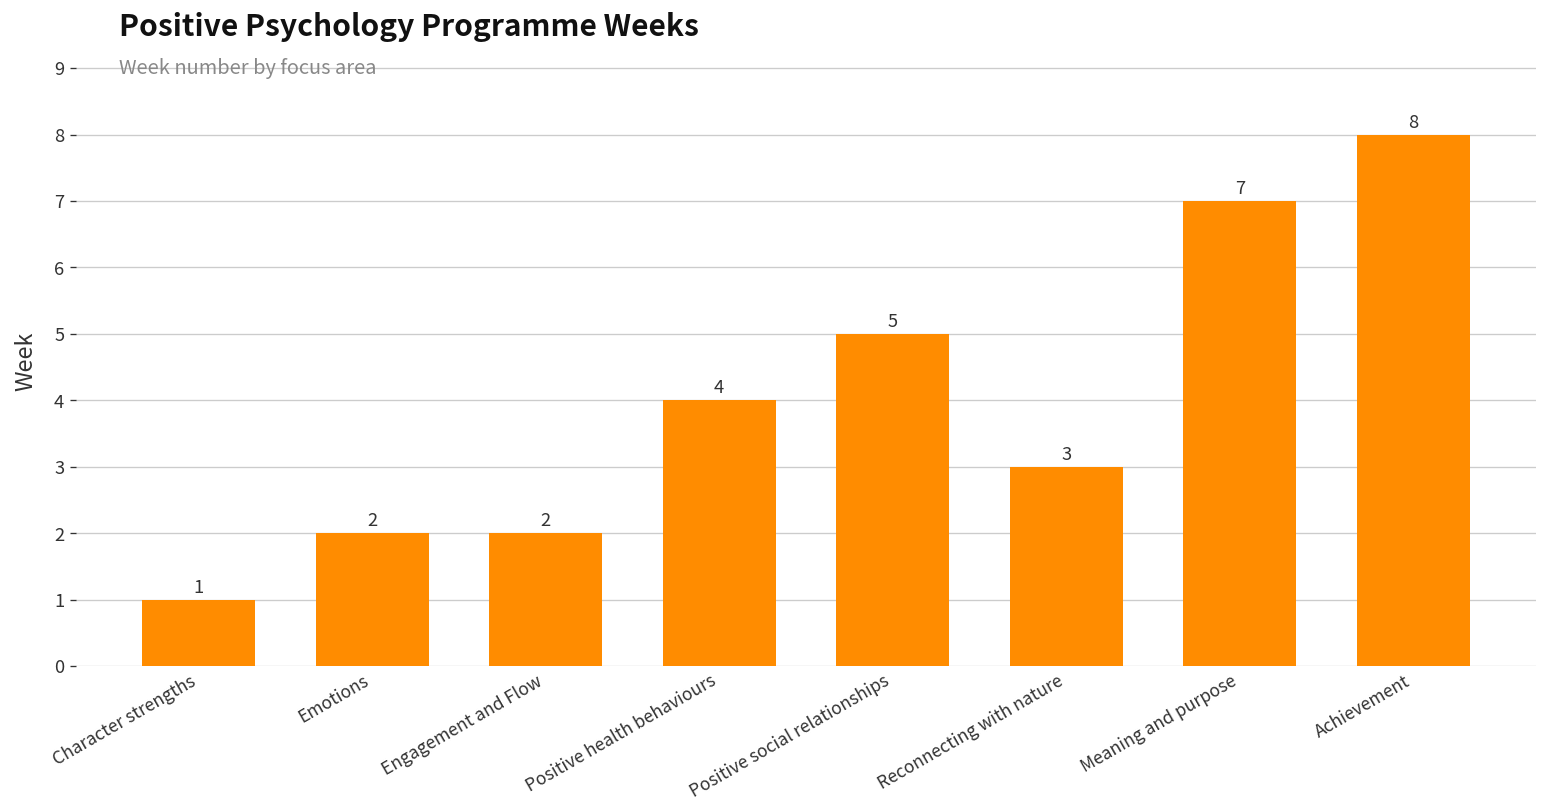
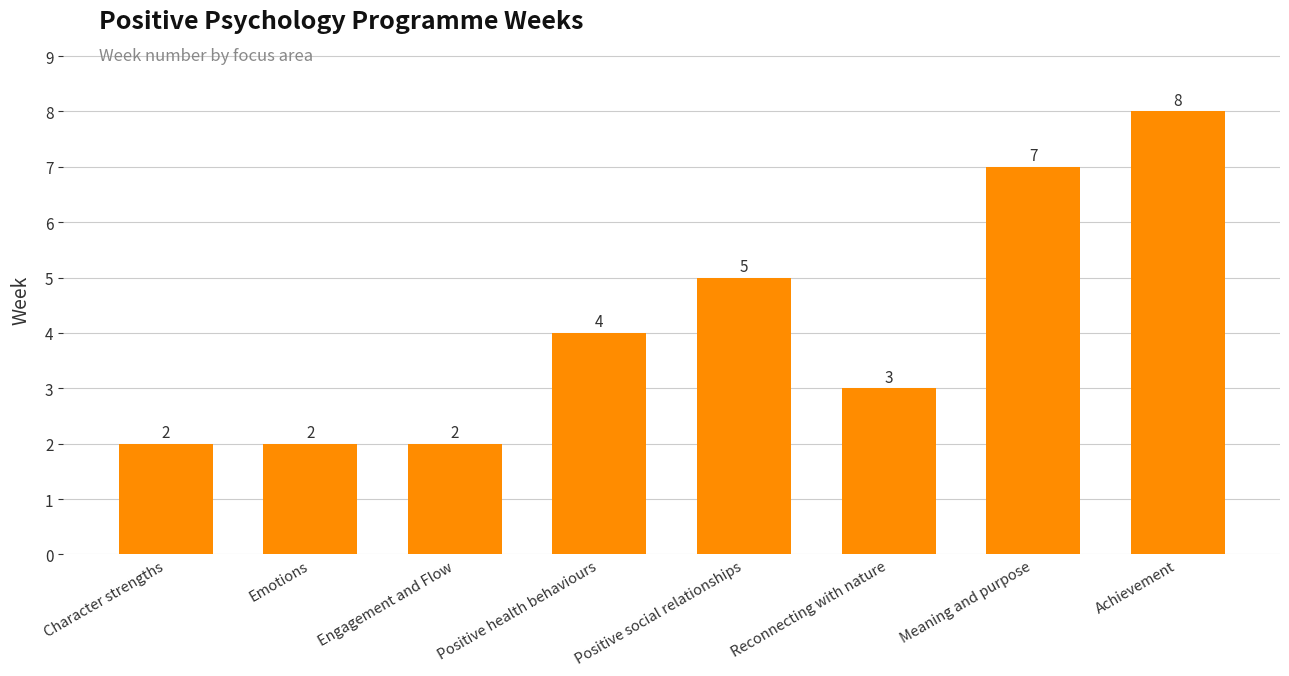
Character strengths: 1 -> 2
